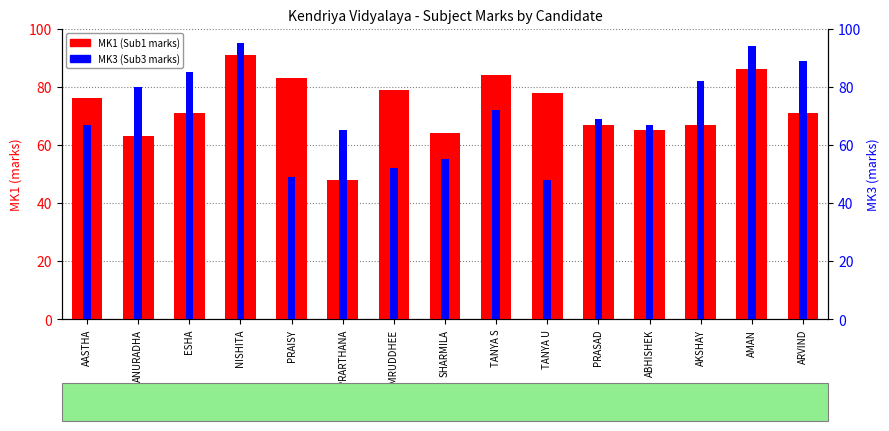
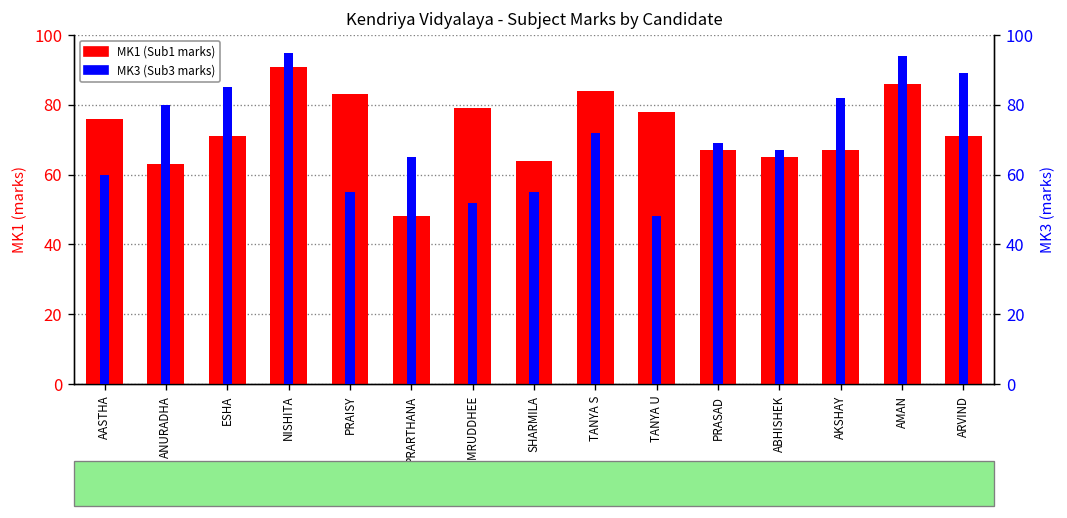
MK3 (Sub3 marks), AASTHA: 67 -> 60
MK3 (Sub3 marks), PRAISY: 49 -> 55
